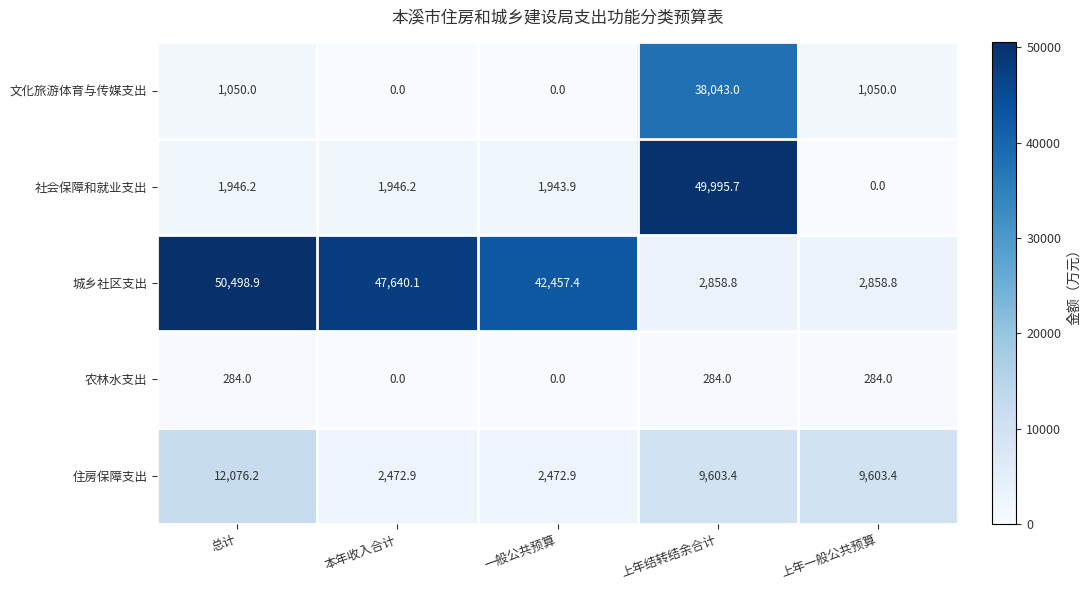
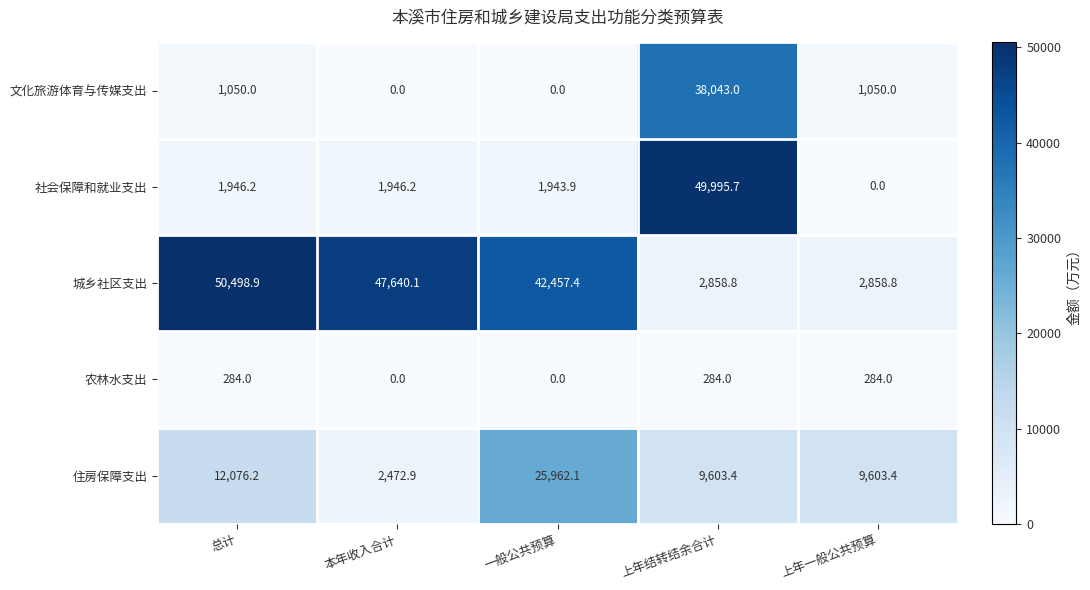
住房保障支出, 一般公共预算: 2,472.9 -> 25,962.1
